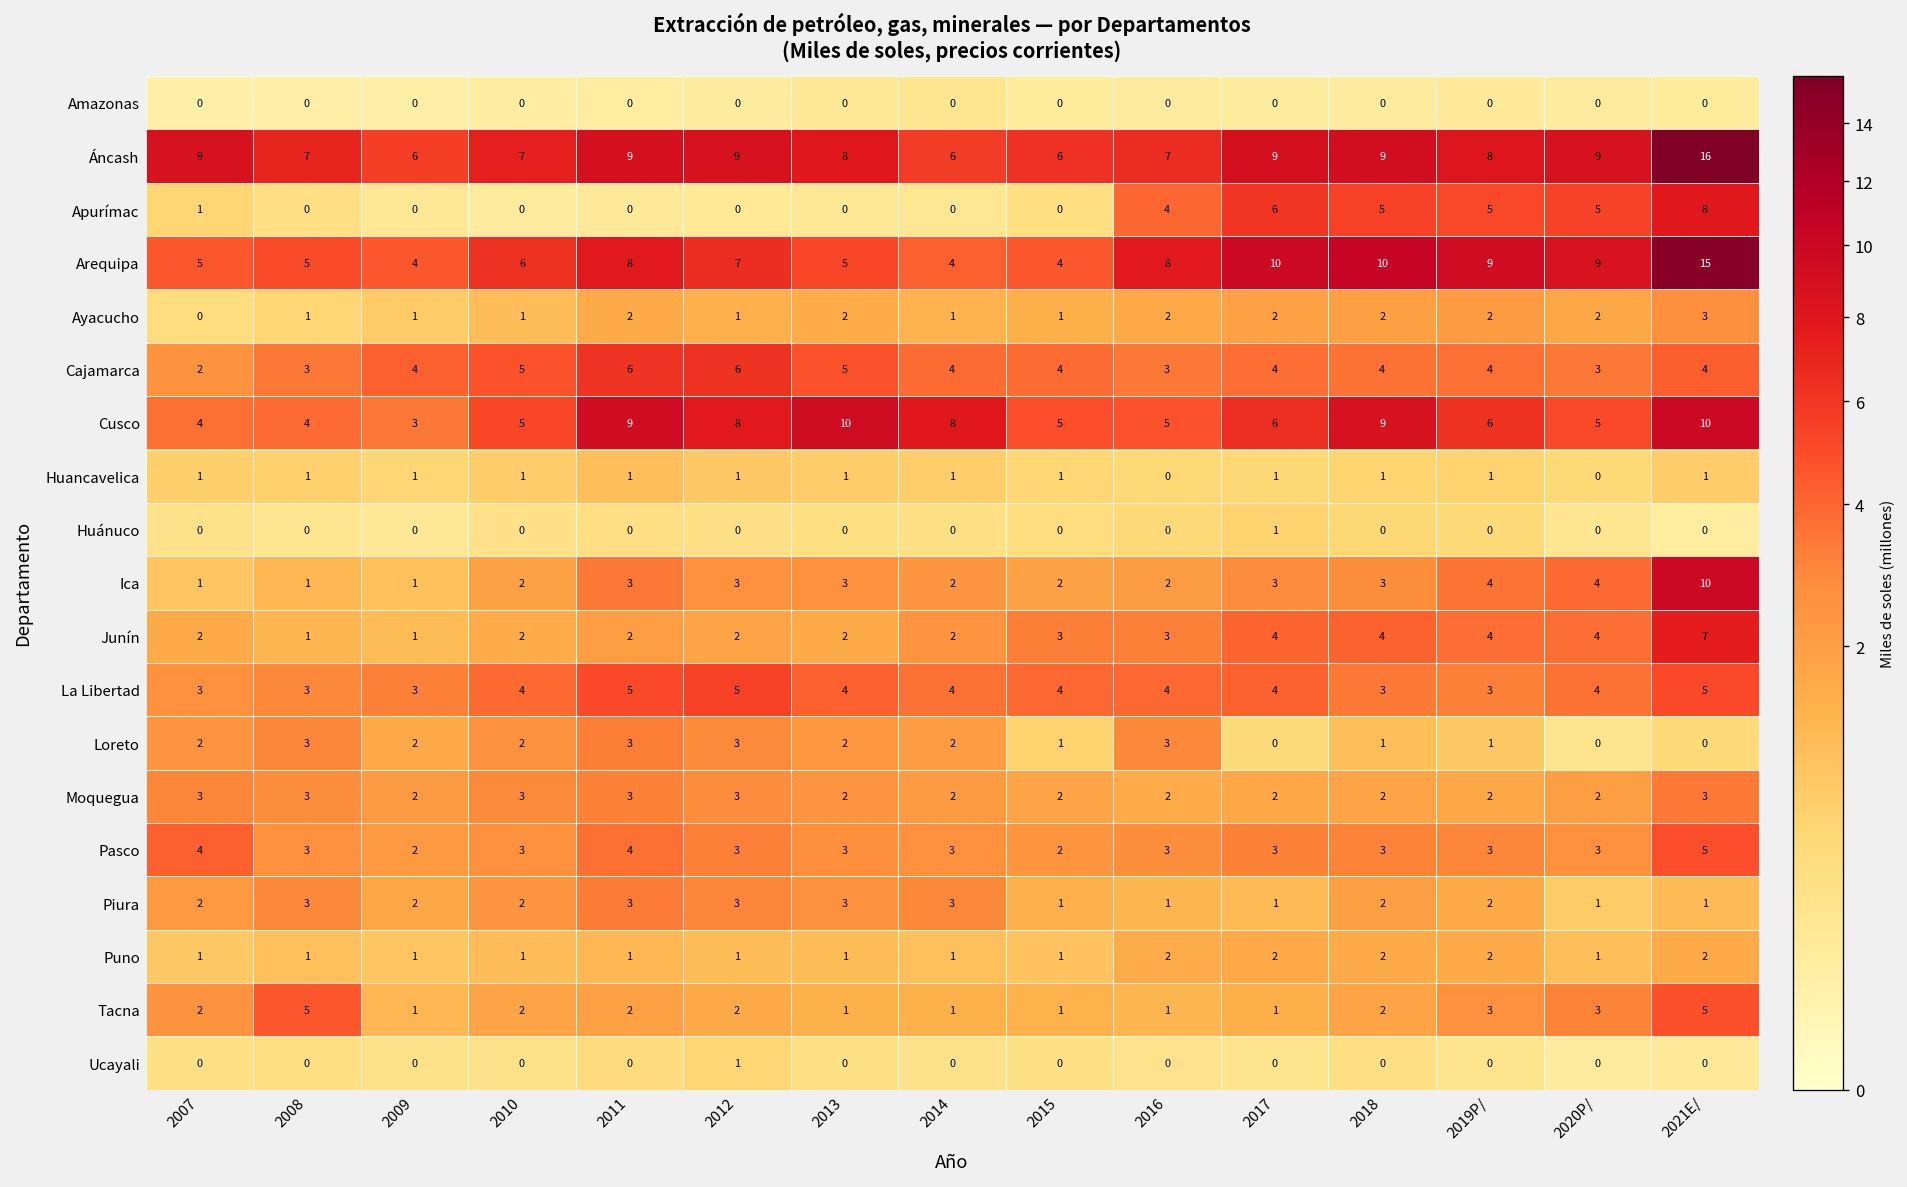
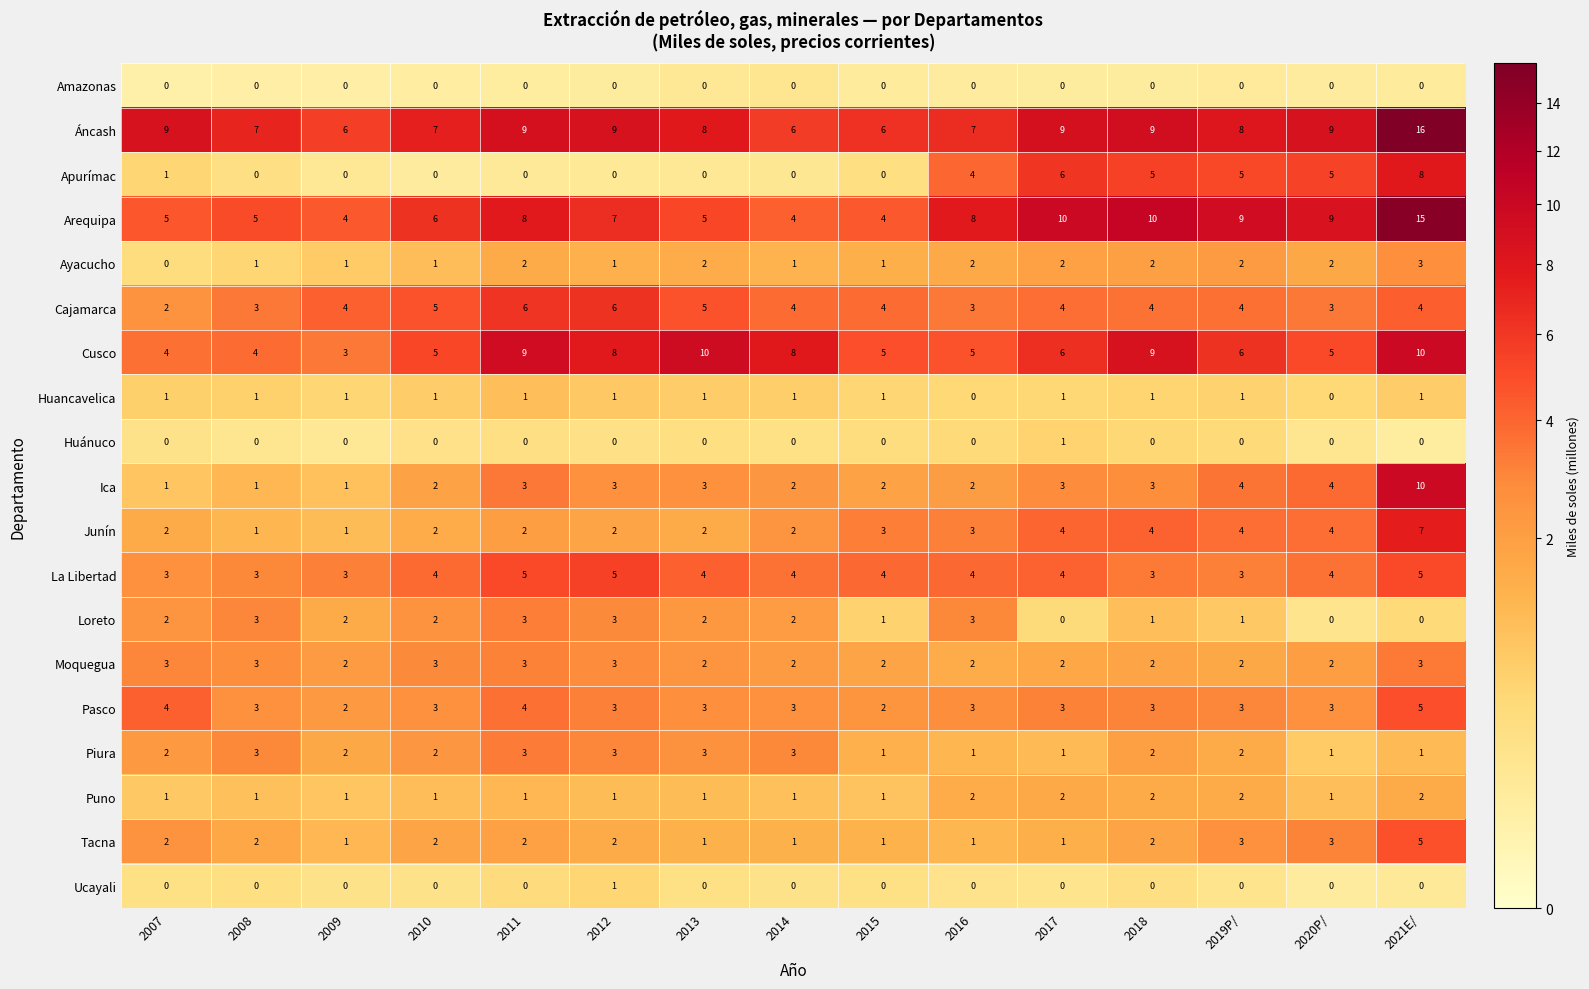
Tacna, 2008: 5 -> 2
